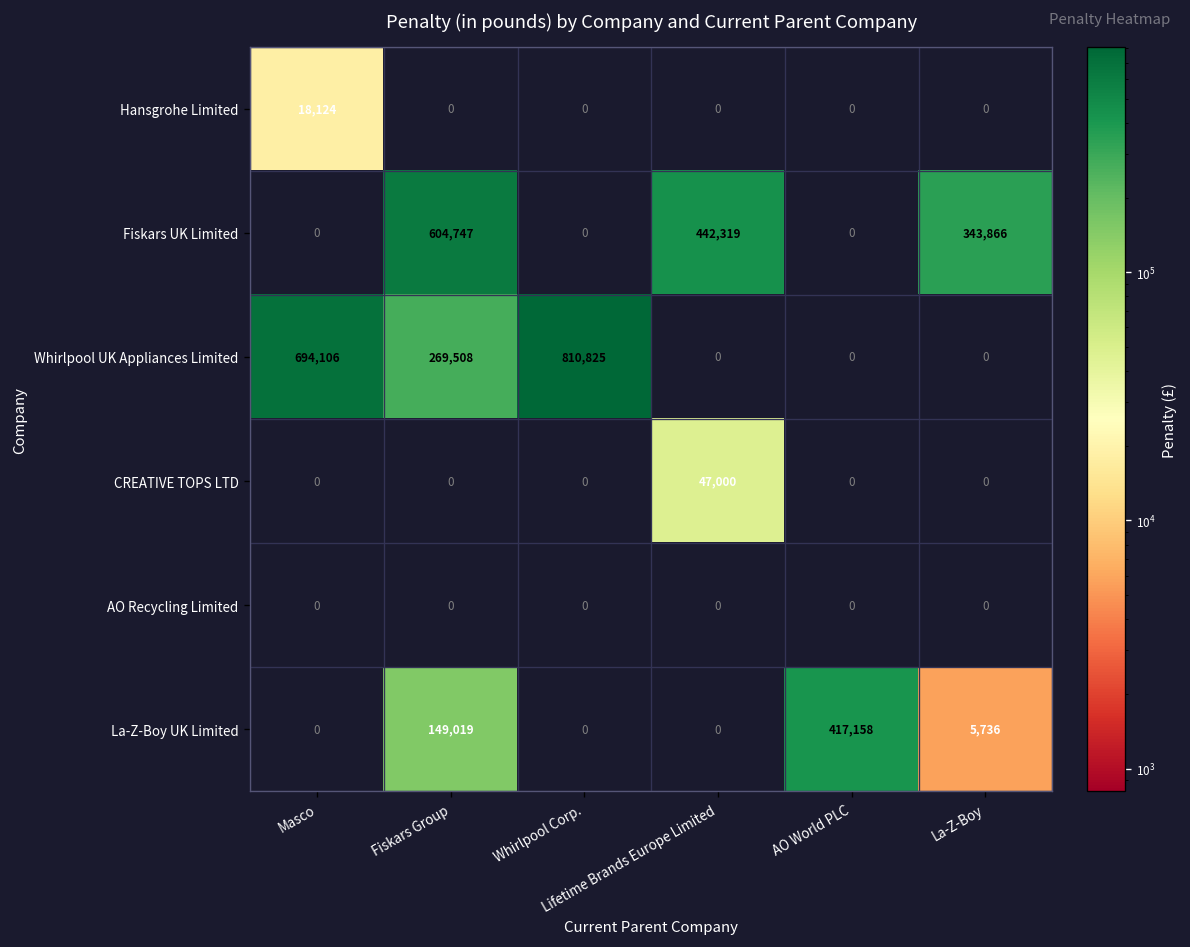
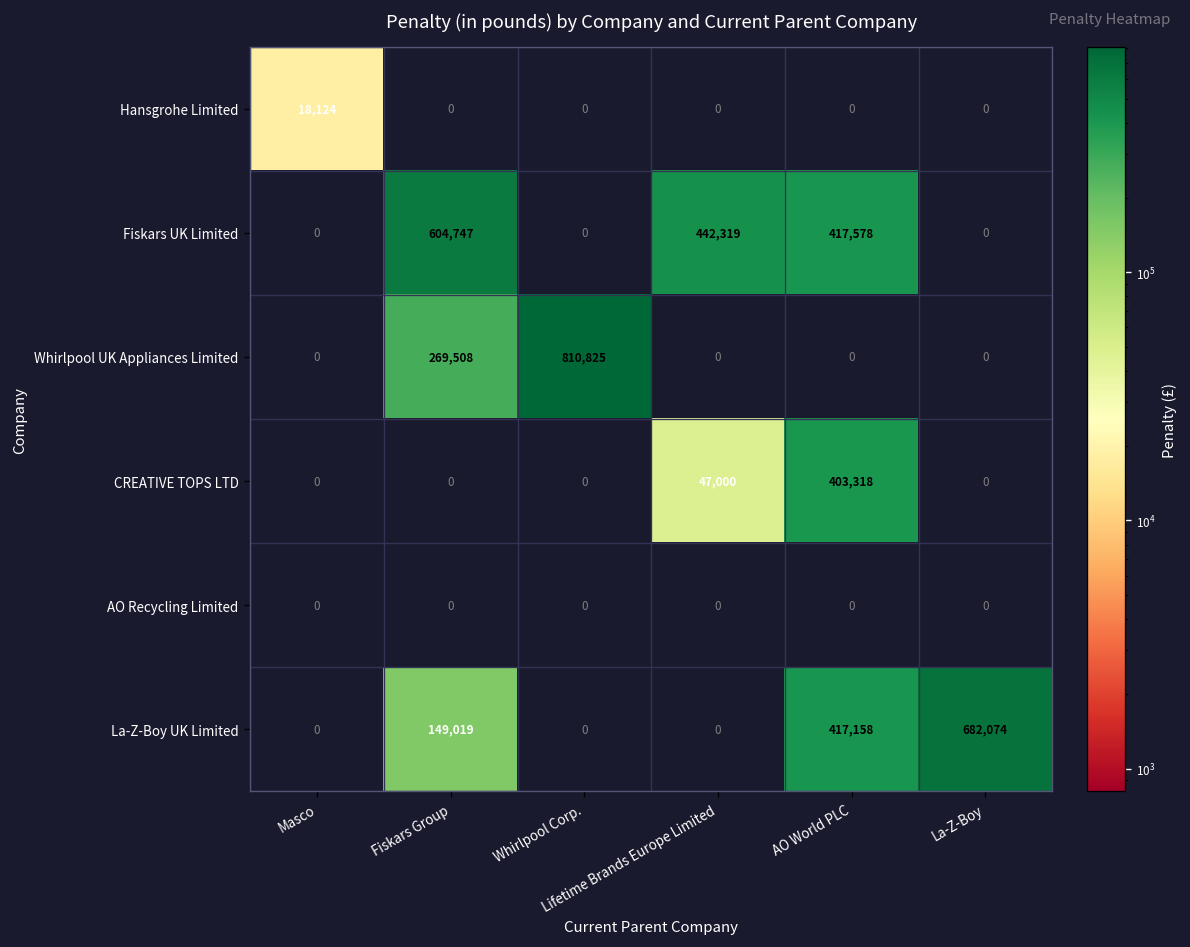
Fiskars UK Limited, AO World PLC: 0 -> 417,578
Fiskars UK Limited, La-Z-Boy: 343,866 -> 0
Whirlpool UK Appliances Limited, Masco: 694,106 -> 0
CREATIVE TOPS LTD, AO World PLC: 0 -> 403,318
La-Z-Boy UK Limited, La-Z-Boy: 5,736 -> 682,074
